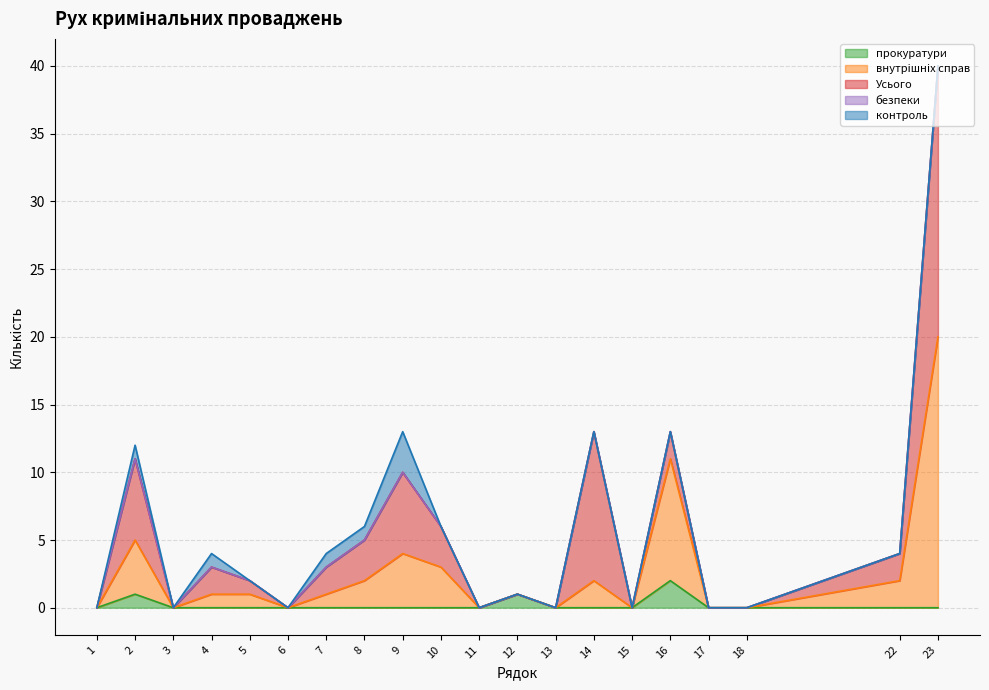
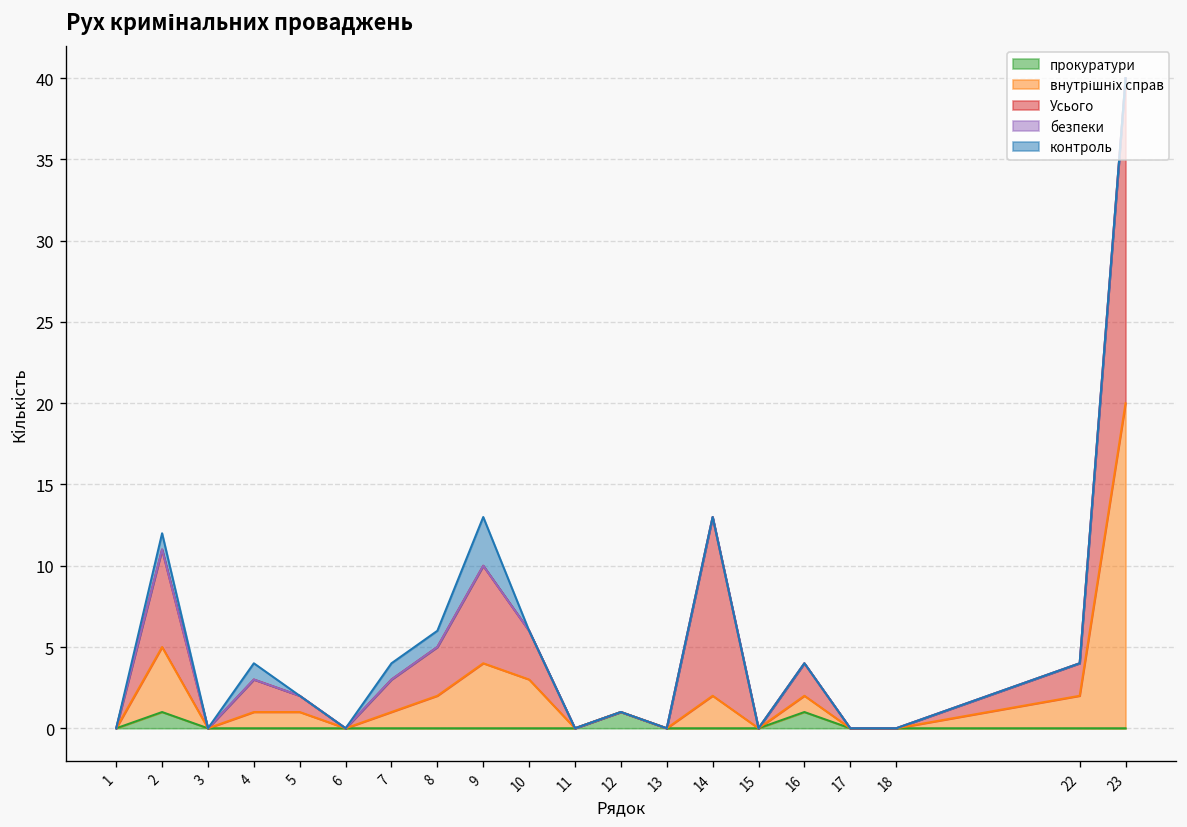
прокуратури, 16: 2 -> 1
внутрішніх справ, 16: 9 -> 1
